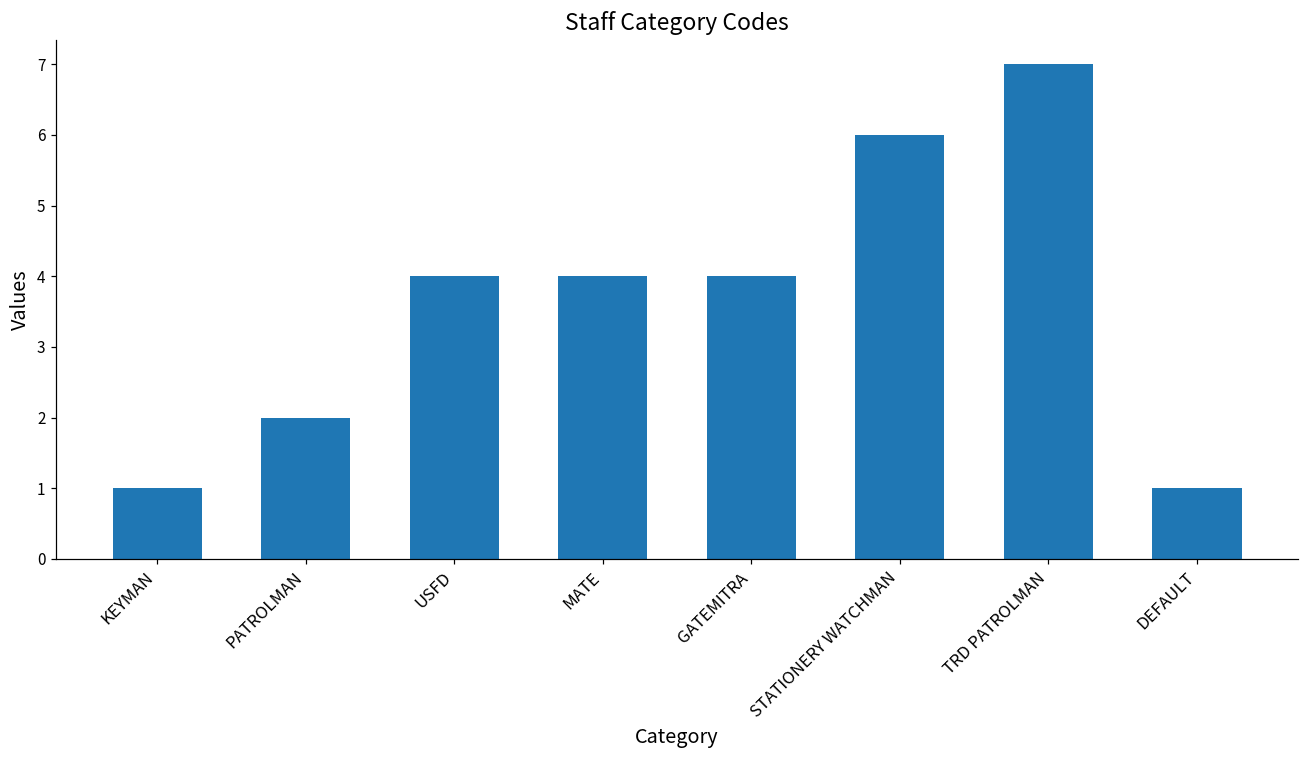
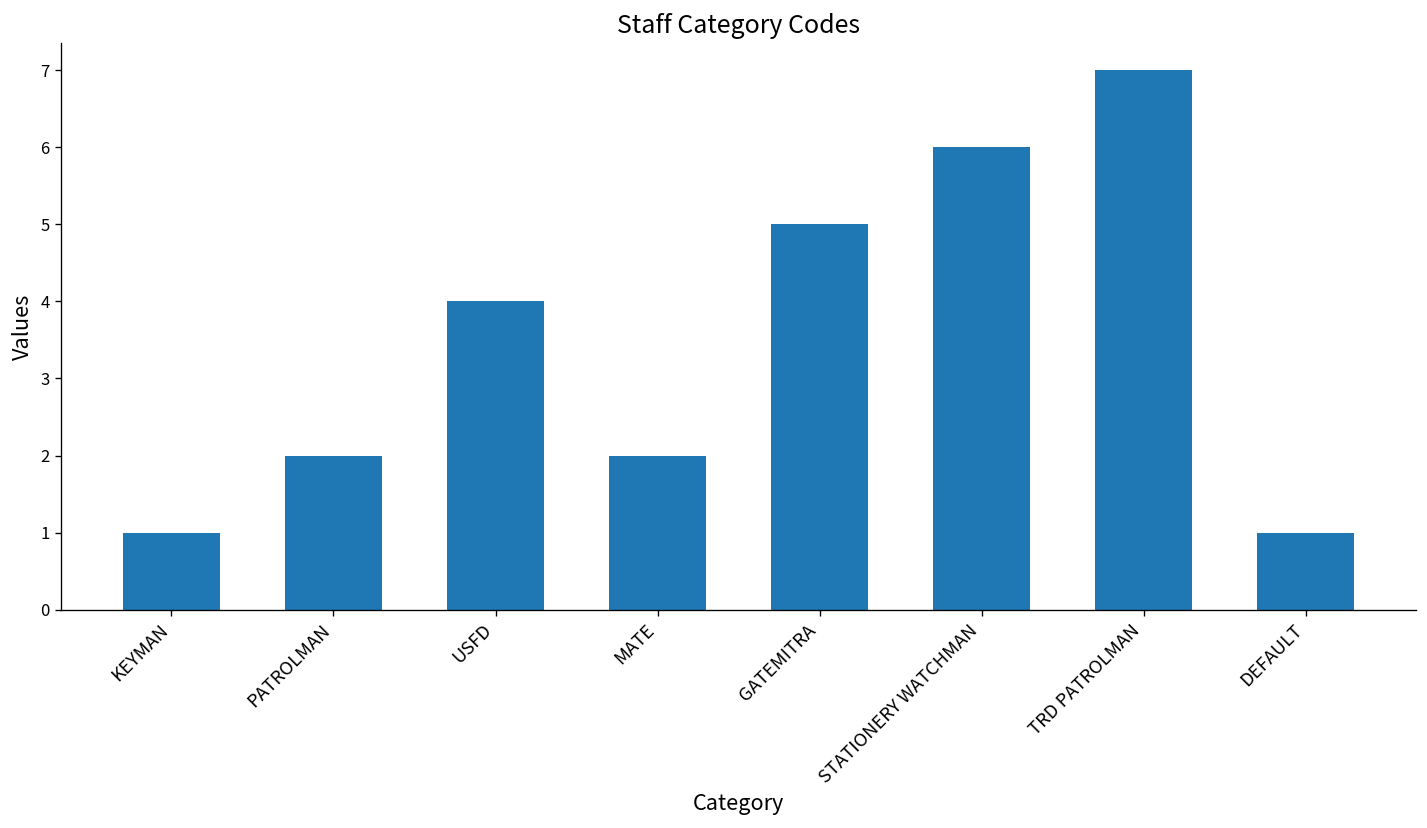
MATE: 4 -> 2
GATEMITRA: 4 -> 5
